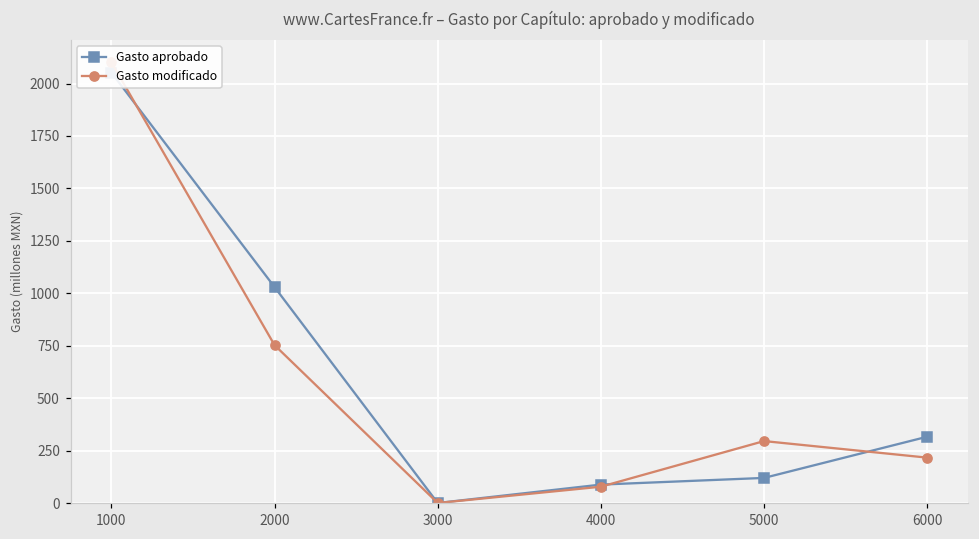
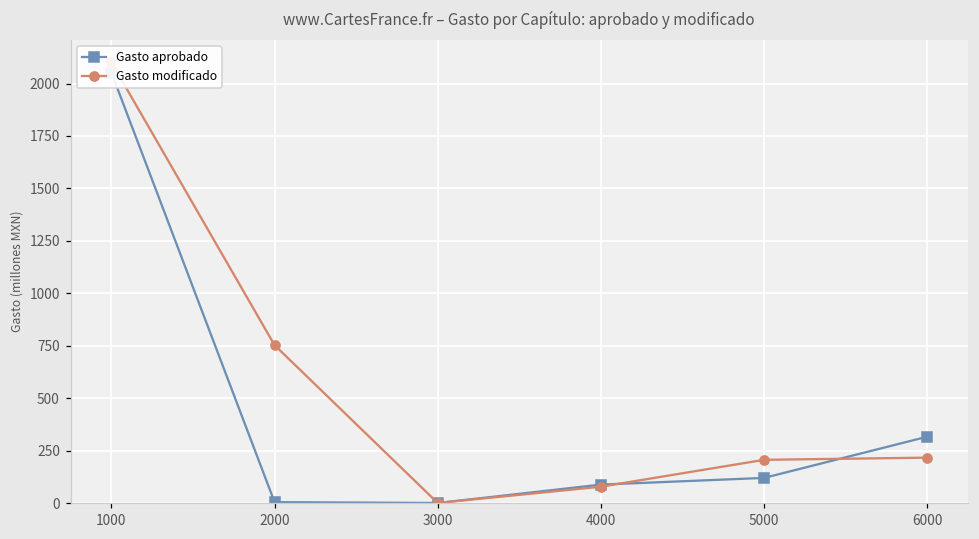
Gasto aprobado, 2000: 1030 -> 0
Gasto modificado, 5000: 300 -> 210
